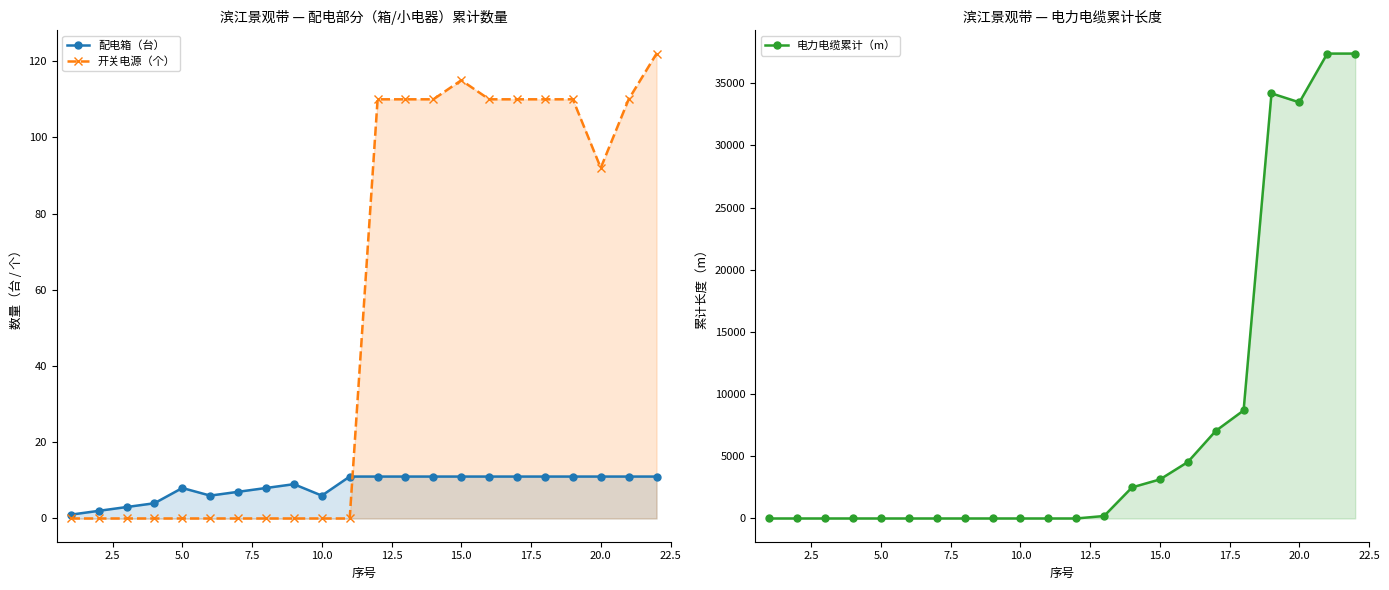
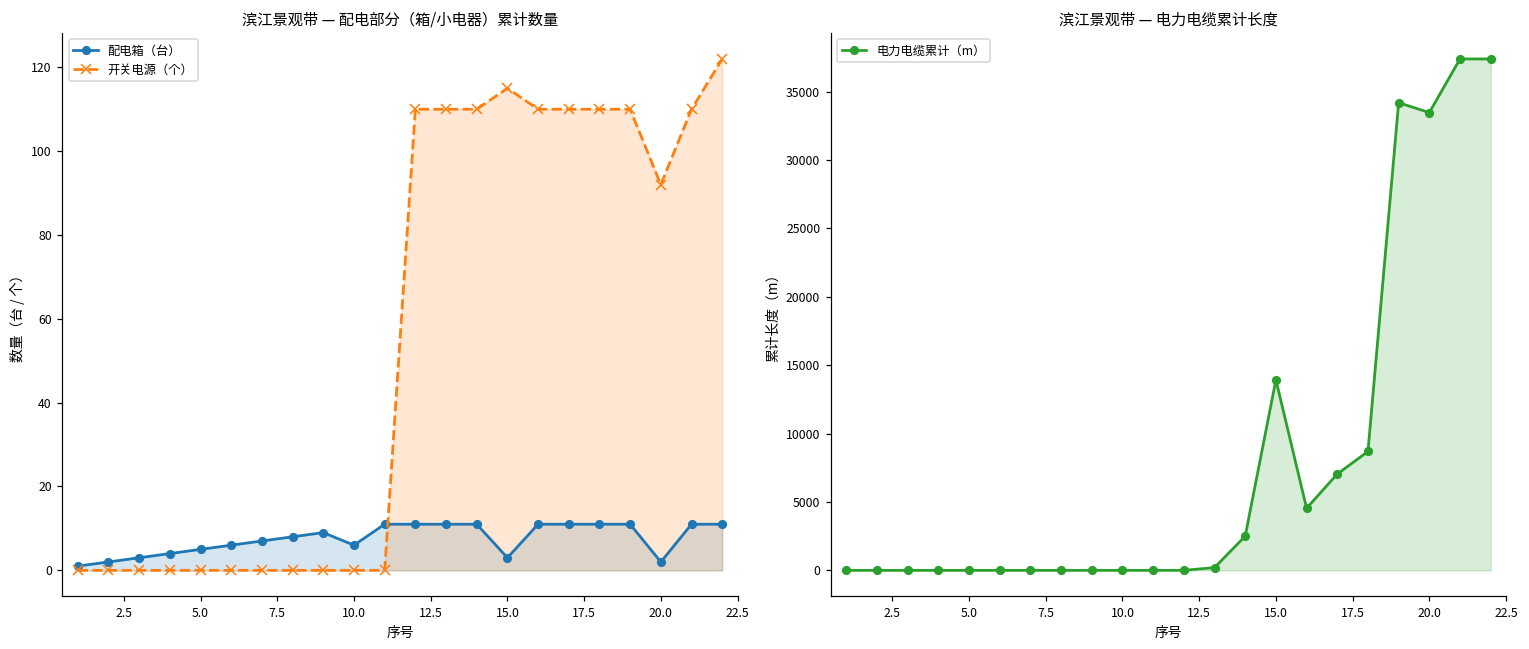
滨江景观带 — 配电部分（箱/小电器）累计数量, 配电箱（台）, 5.0: 8 -> 5
滨江景观带 — 配电部分（箱/小电器）累计数量, 配电箱（台）, 15.0: 11 -> 3
滨江景观带 — 配电部分（箱/小电器）累计数量, 配电箱（台）, 20.0: 11 -> 2
滨江景观带 — 电力电缆累计长度, 15.0: 3100 -> 13900
